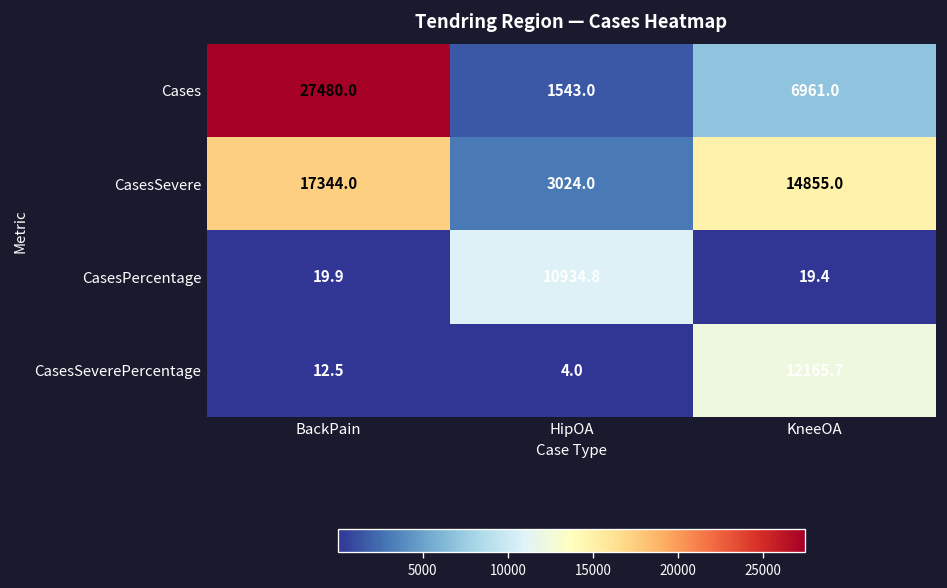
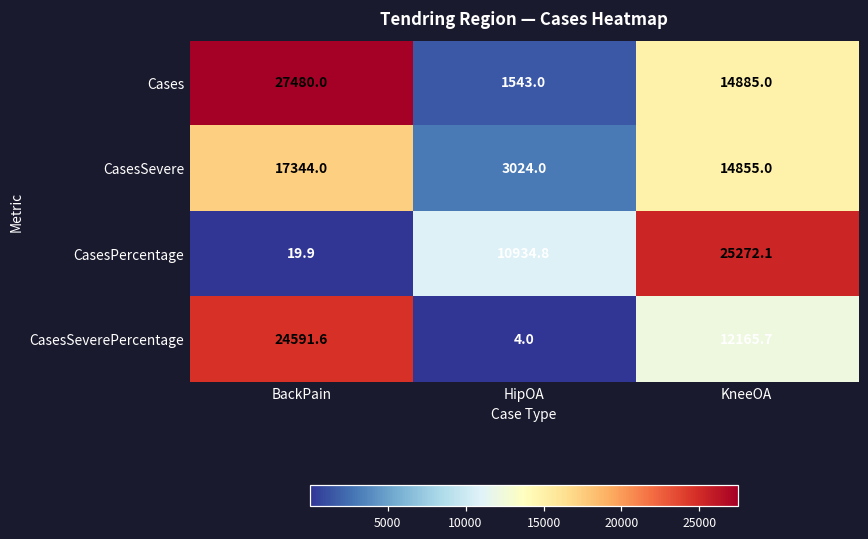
Cases, KneeOA: 6961.0 -> 14885.0
CasesPercentage, KneeOA: 19.4 -> 25272.1
CasesSeverePercentage, BackPain: 12.5 -> 24591.6
